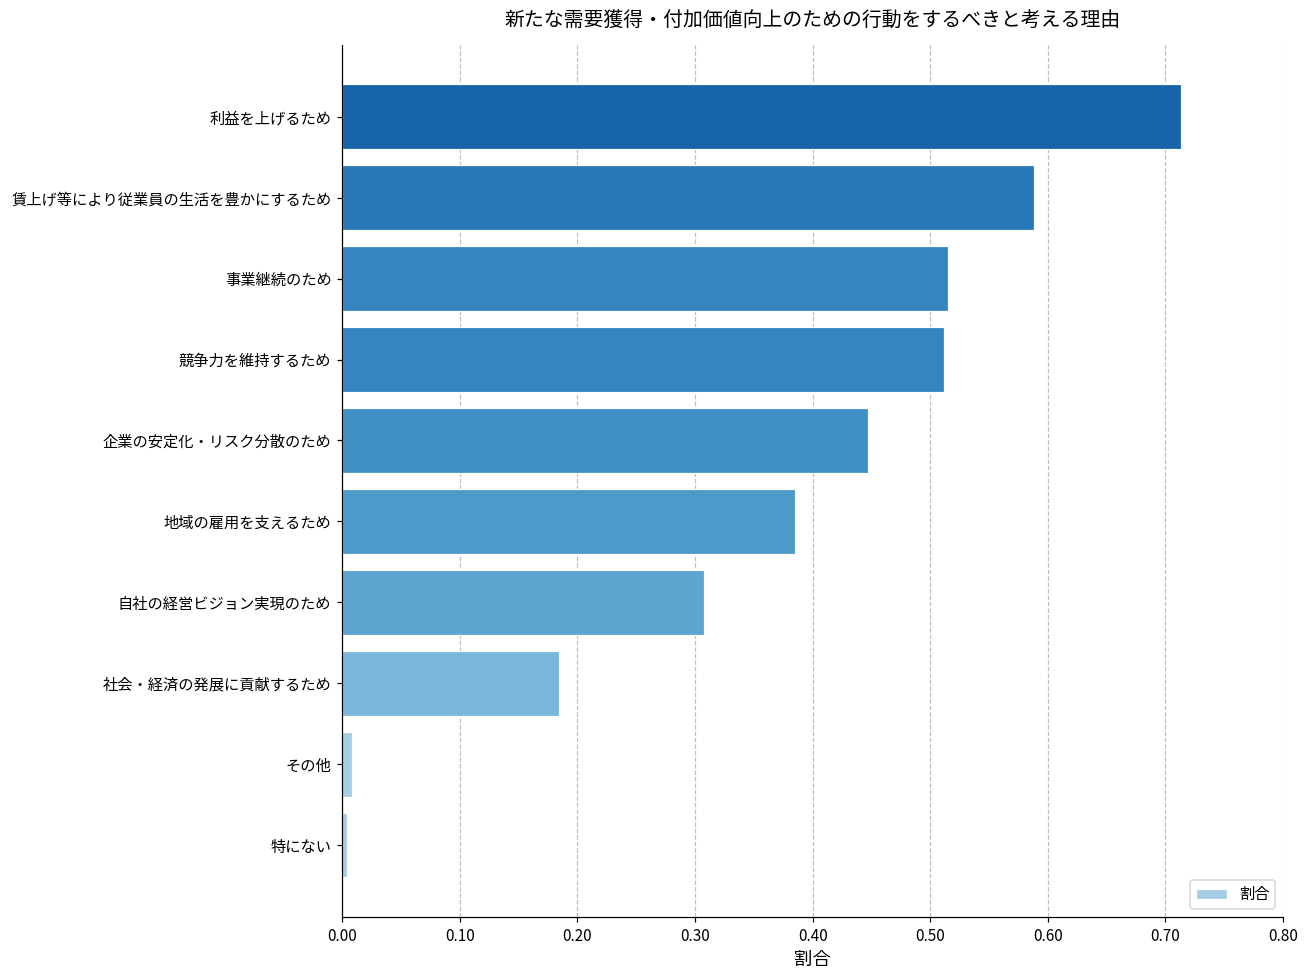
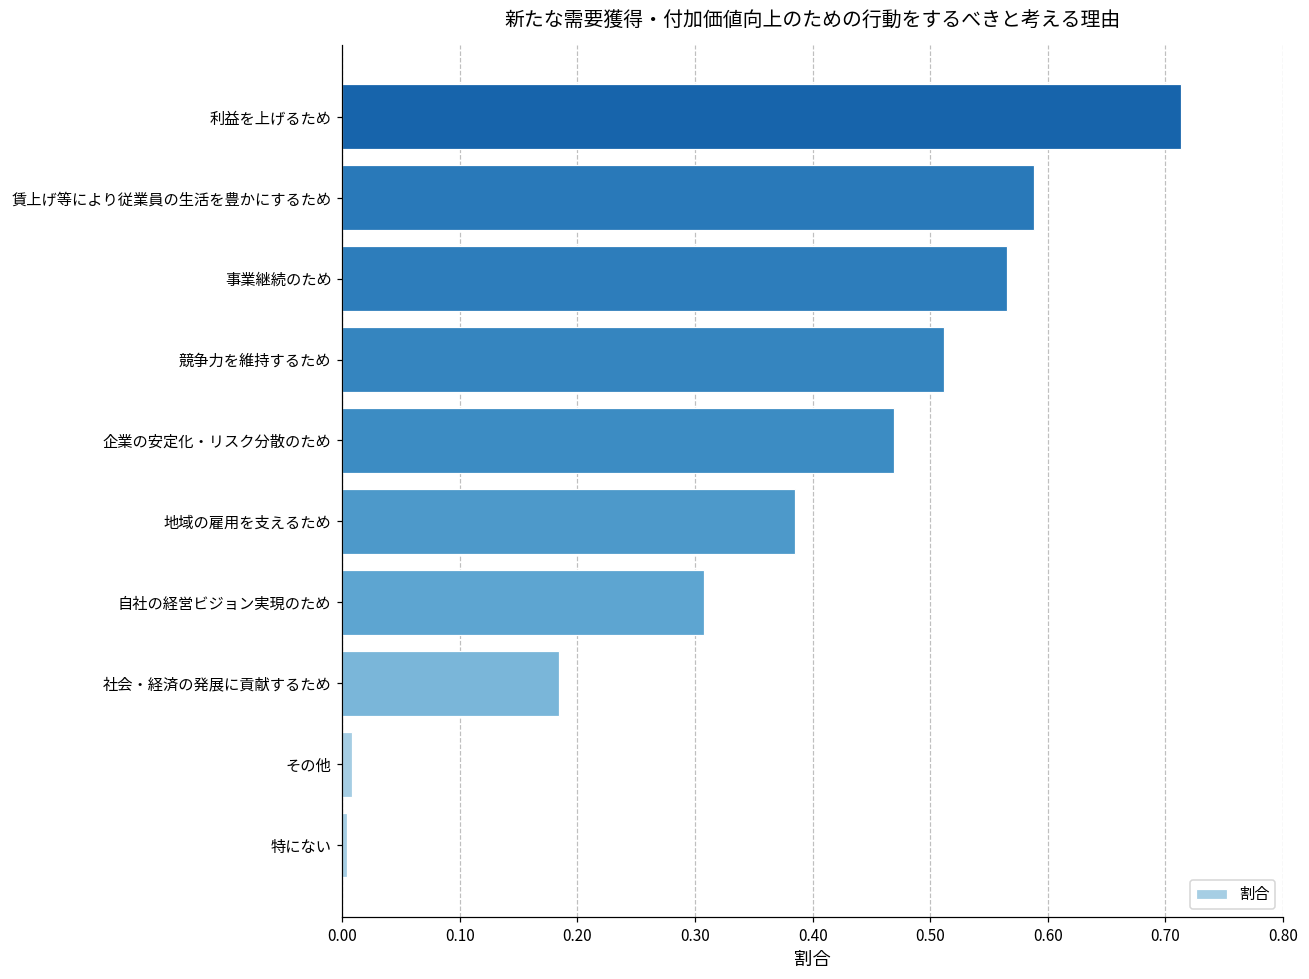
事業継続のため: 0.515 -> 0.565
企業の安定化・リスク分散のため: 0.447 -> 0.469
